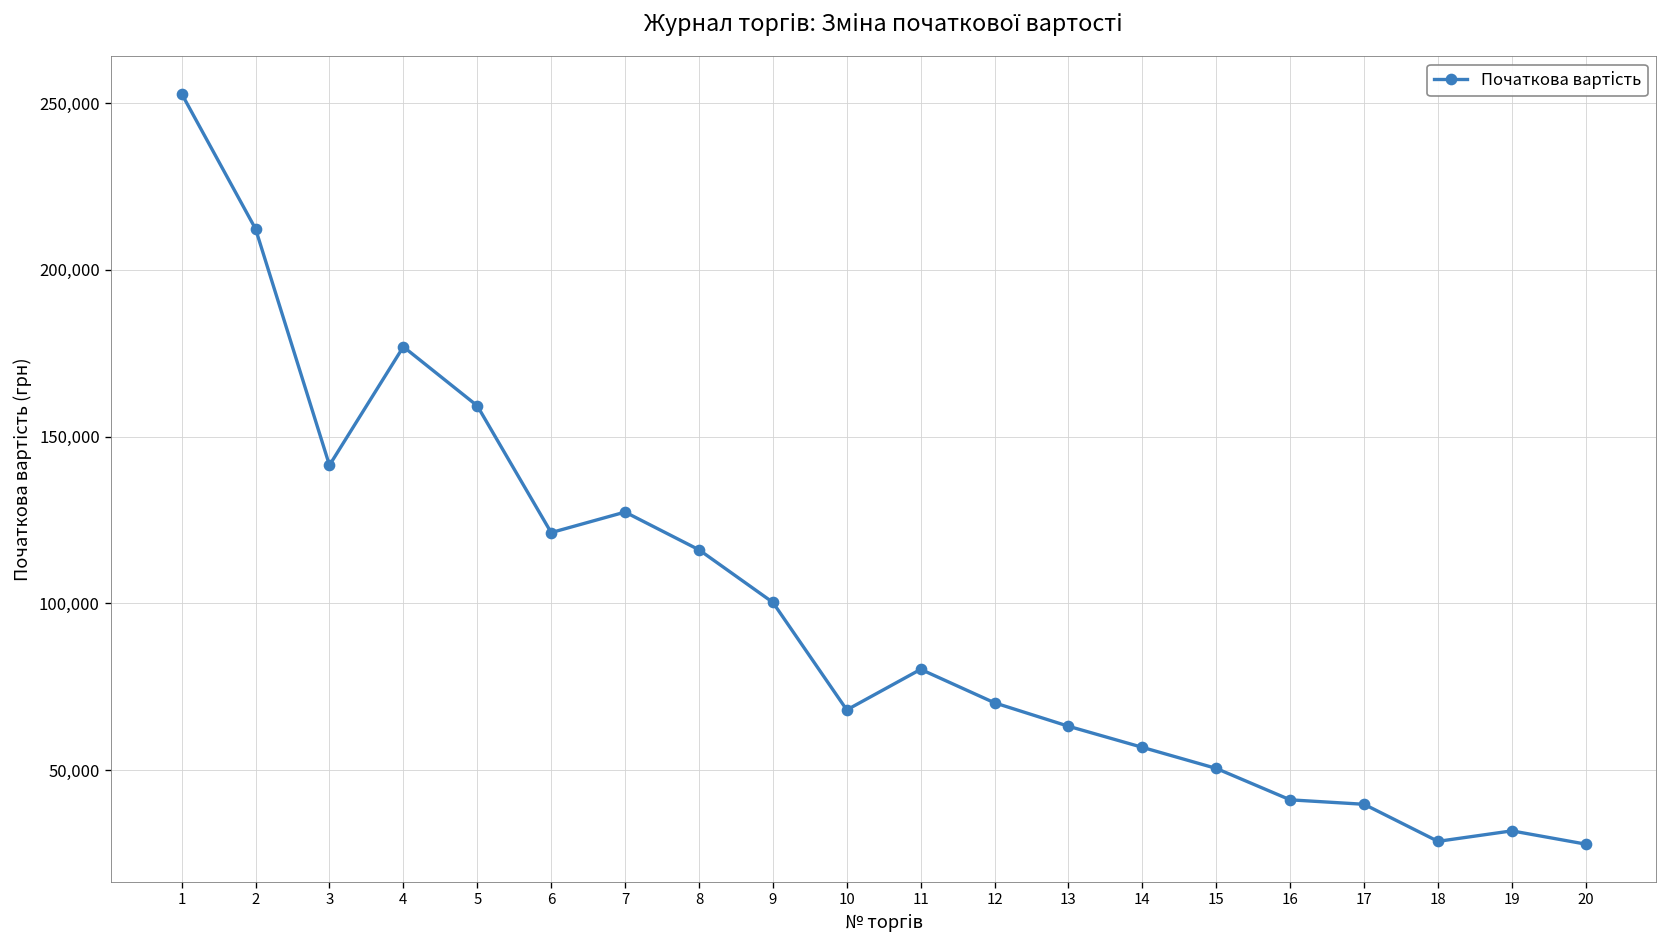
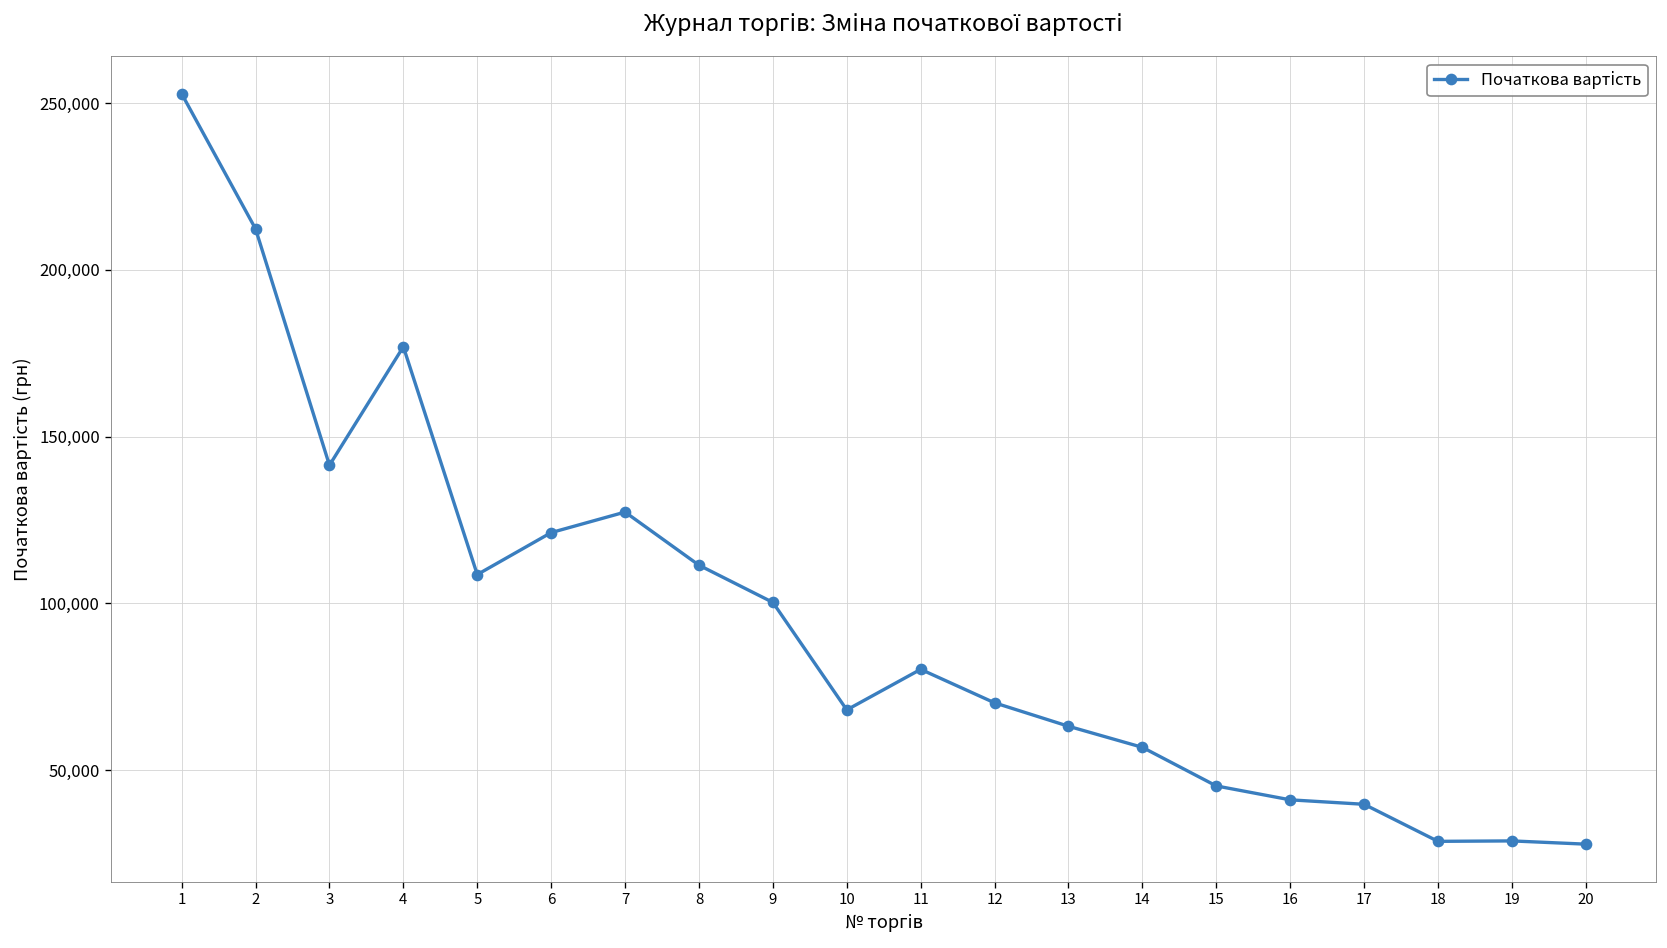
5: 159,000 -> 109,000
8: 116,000 -> 111,000
15: 51,000 -> 45,000
19: 32,000 -> 29,000
